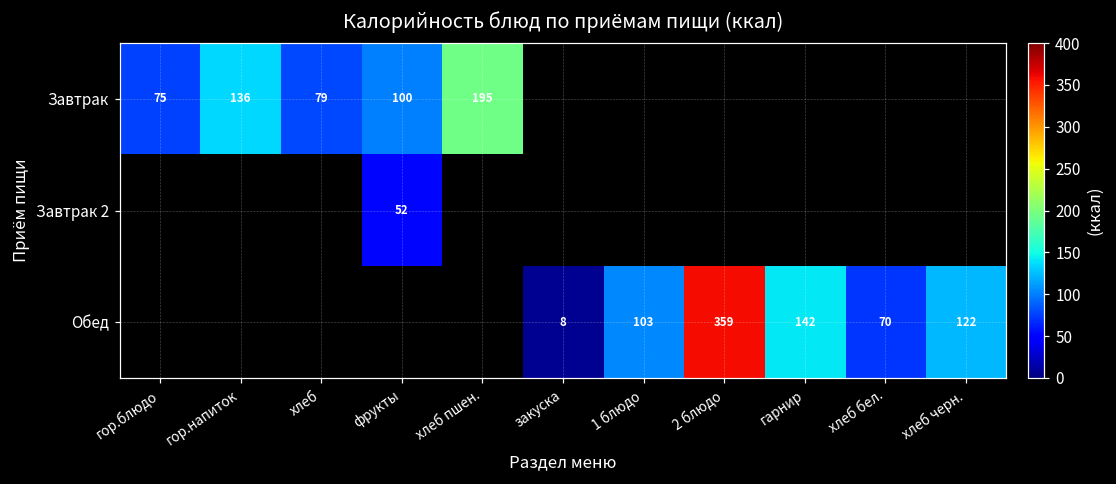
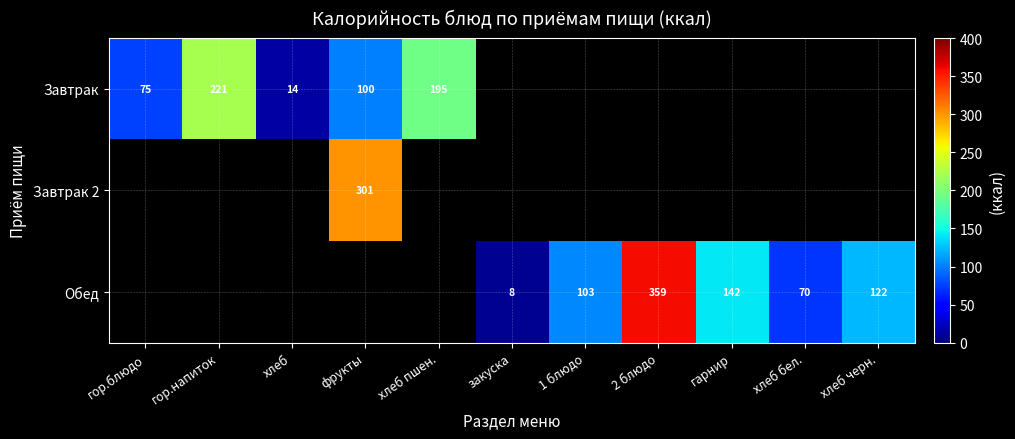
Завтрак, гор.напиток: 136 -> 221
Завтрак, хлеб: 79 -> 14
Завтрак 2, фрукты: 52 -> 301
